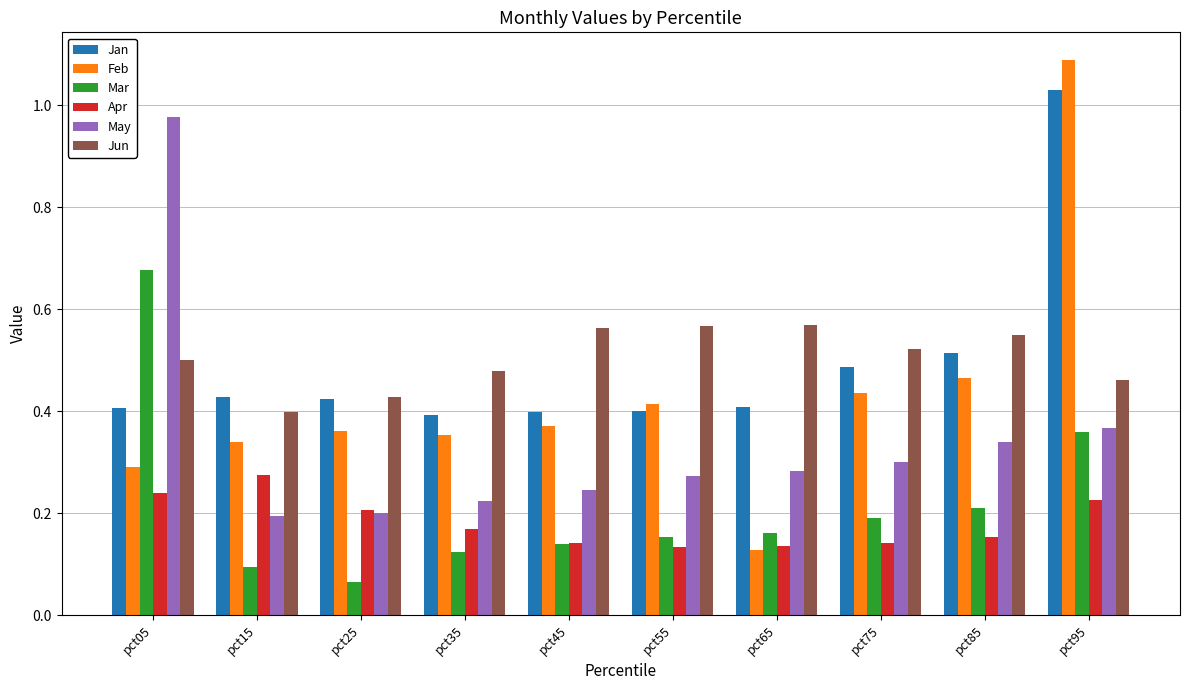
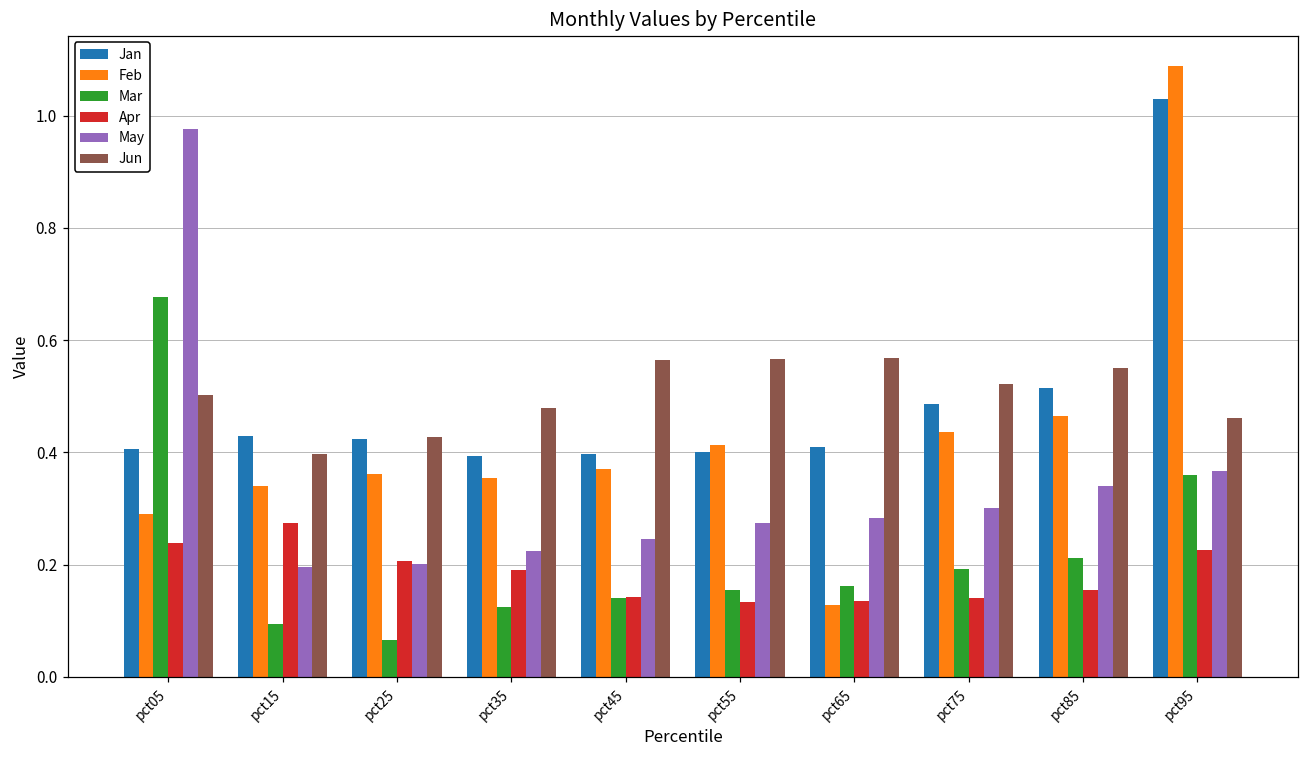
Apr, pct35: 0.17 -> 0.19
